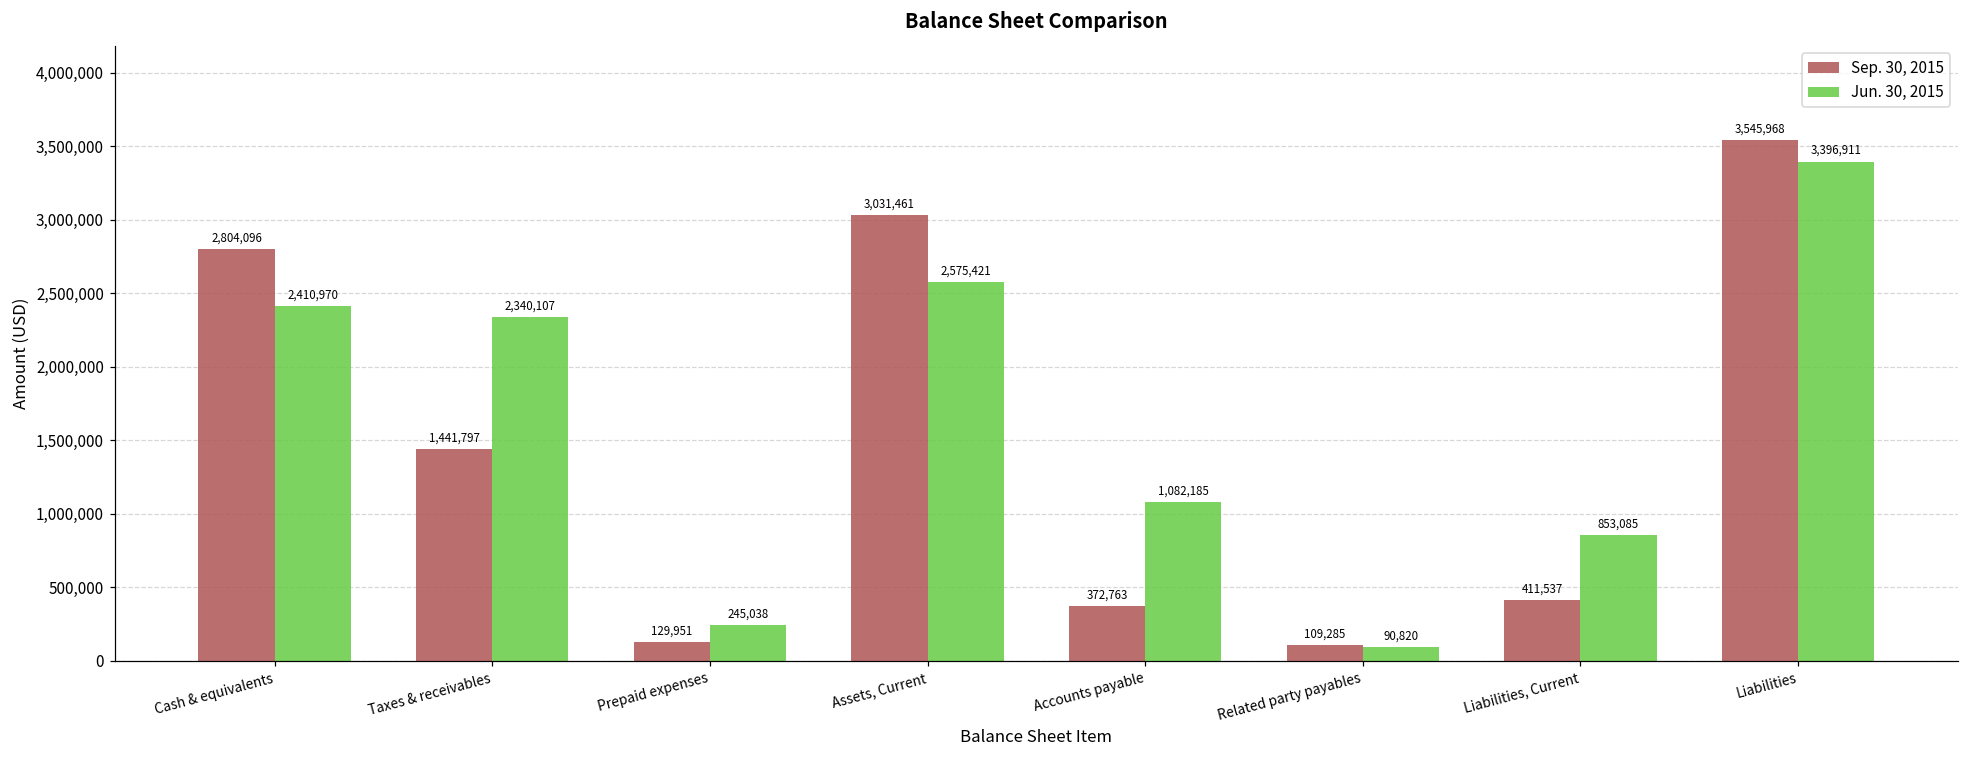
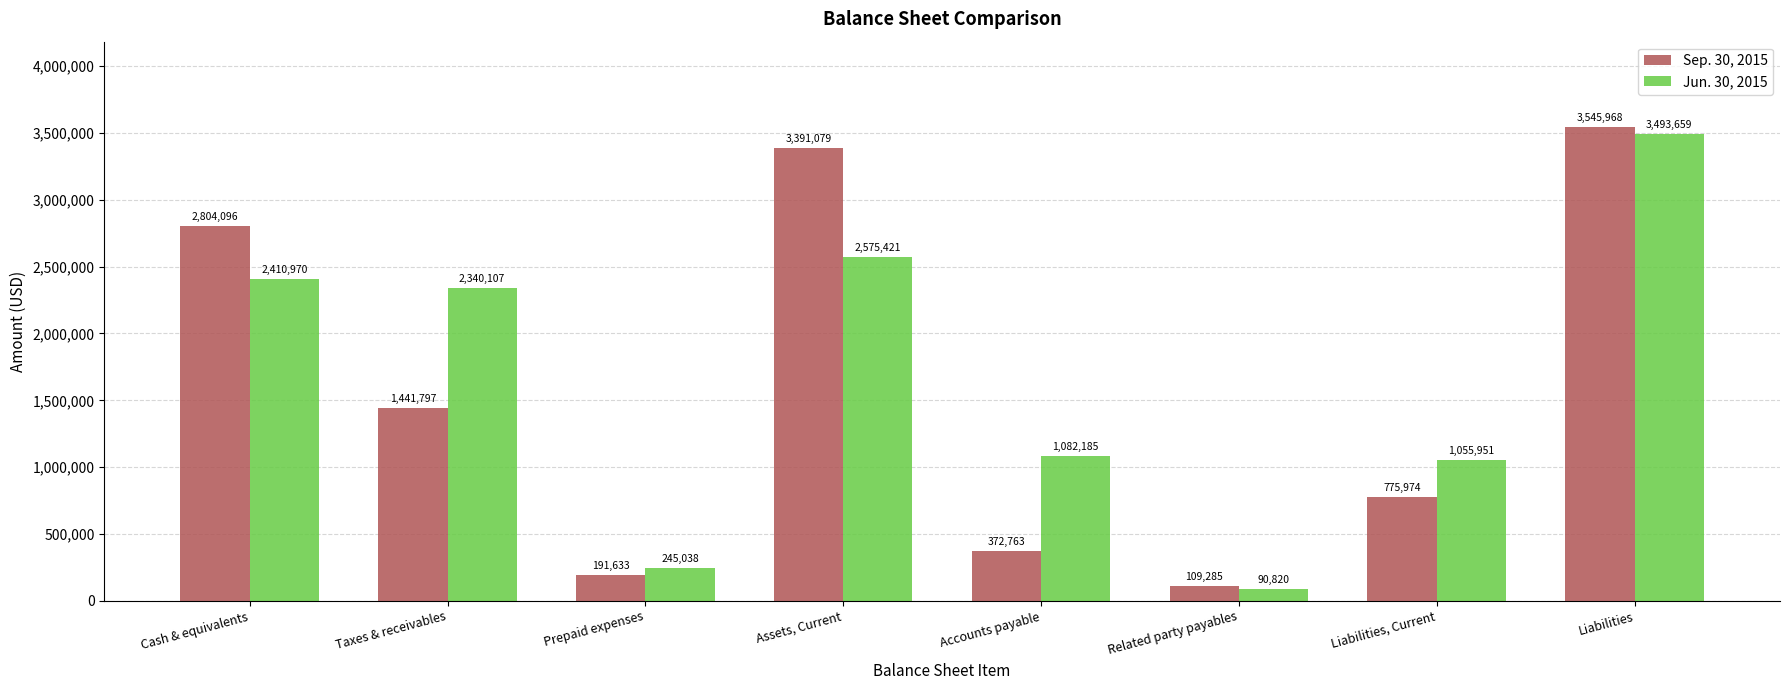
Sep. 30, 2015, Prepaid expenses: 129,951 -> 191,633
Sep. 30, 2015, Assets, Current: 3,031,461 -> 3,391,079
Sep. 30, 2015, Liabilities, Current: 411,537 -> 775,974
Jun. 30, 2015, Liabilities, Current: 853,085 -> 1,055,951
Jun. 30, 2015, Liabilities: 3,396,911 -> 3,493,659
